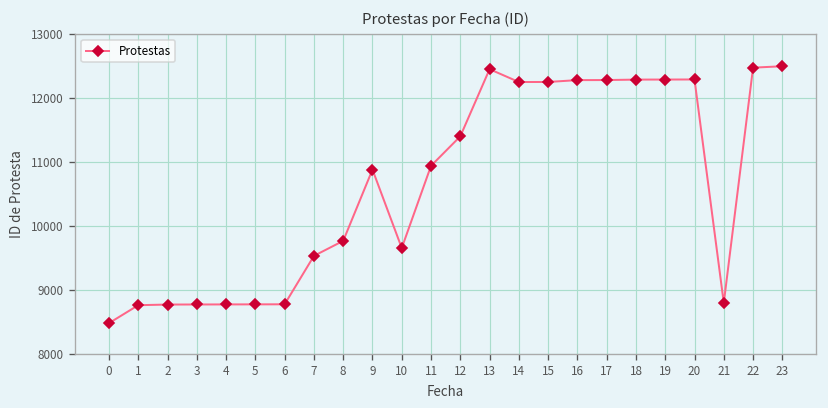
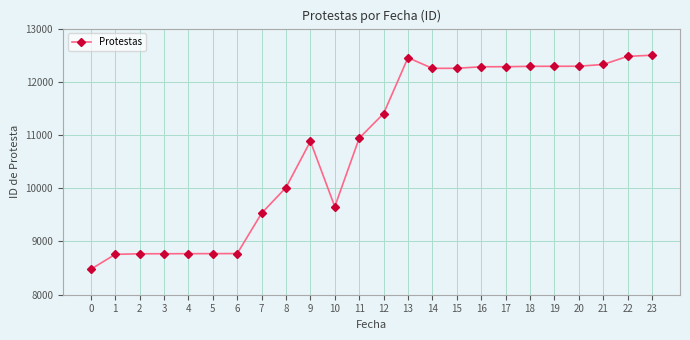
8: 9800 -> 10000
21: 8800 -> 12300
